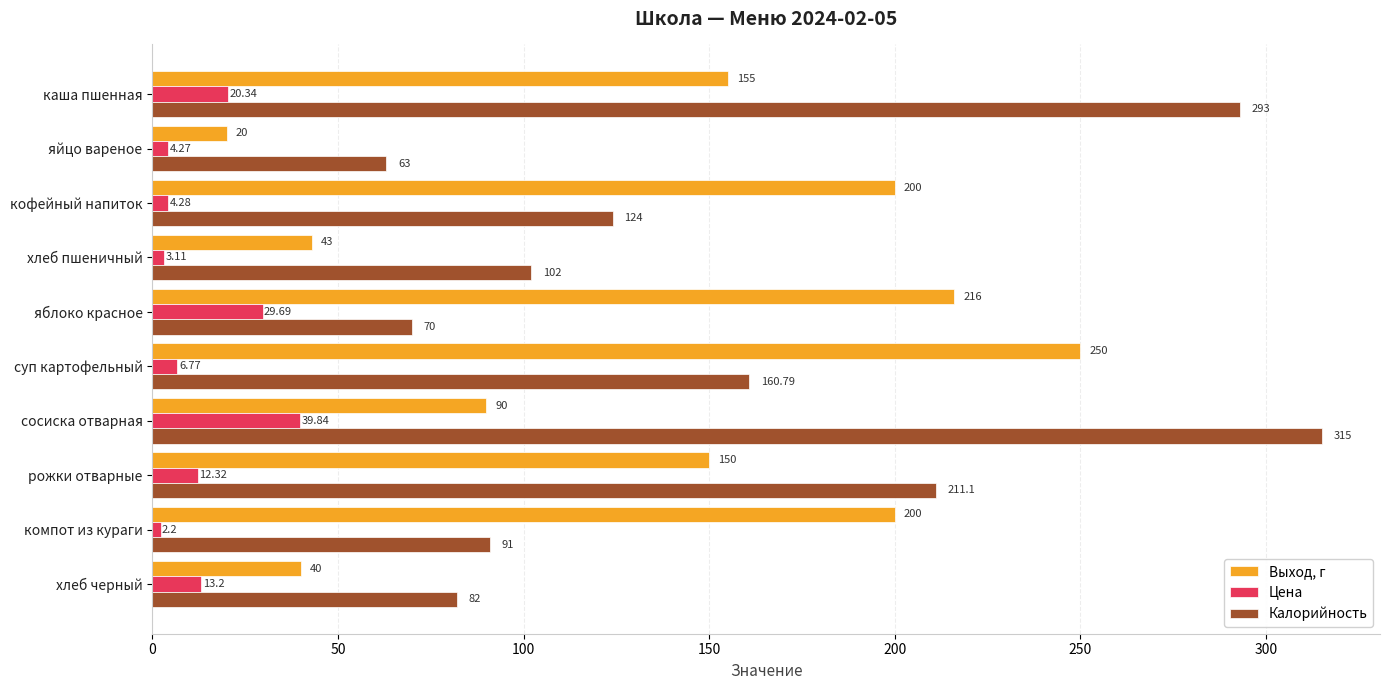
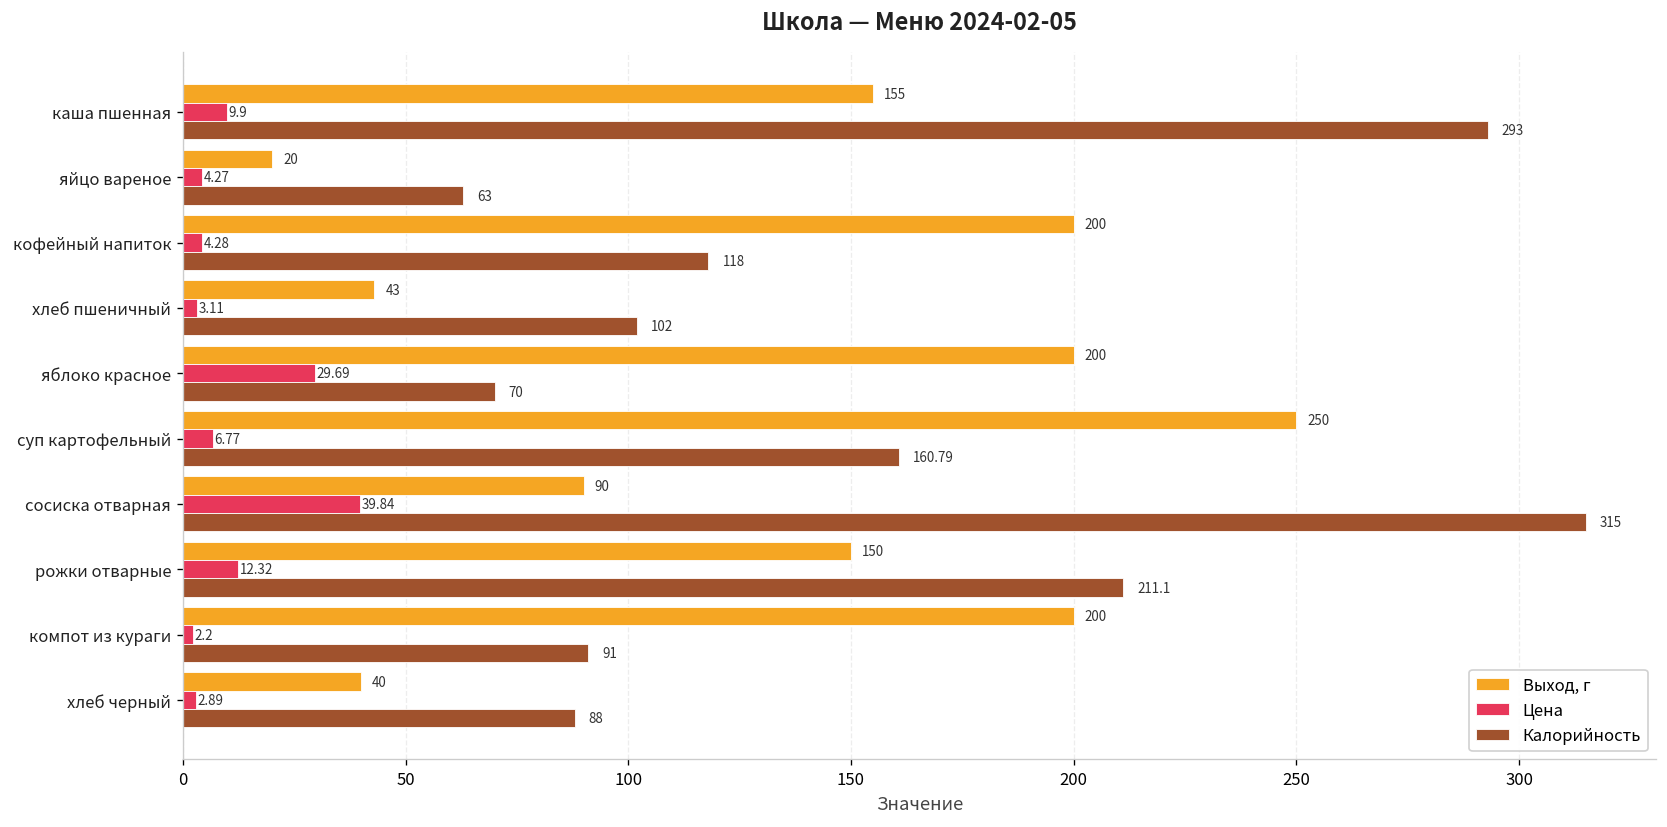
Цена, каша пшенная: 20.34 -> 9.9
Калорийность, кофейный напиток: 124 -> 118
Выход, г, яблоко красное: 216 -> 200
Цена, хлеб черный: 13.2 -> 2.89
Калорийность, хлеб черный: 82 -> 88
